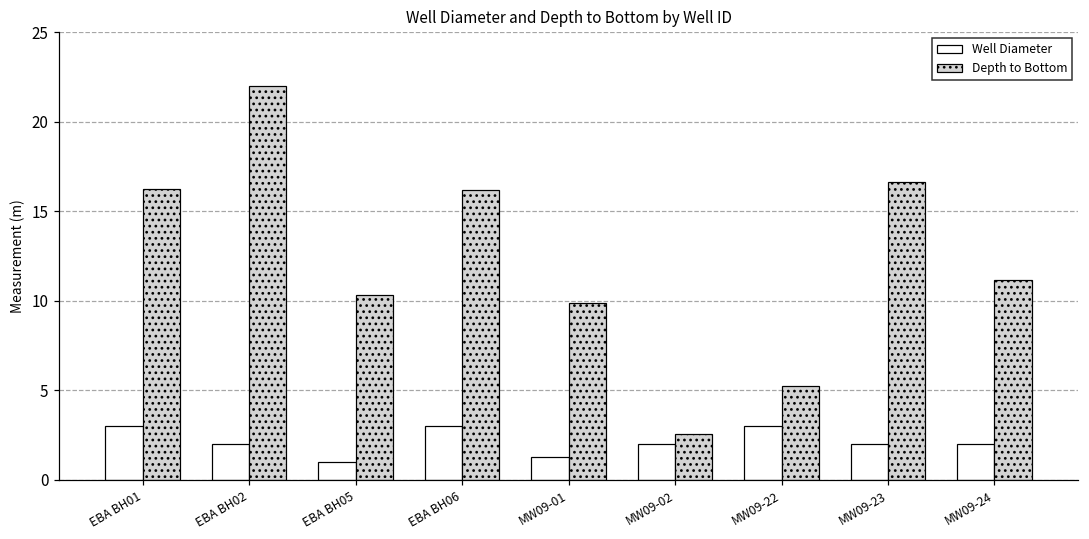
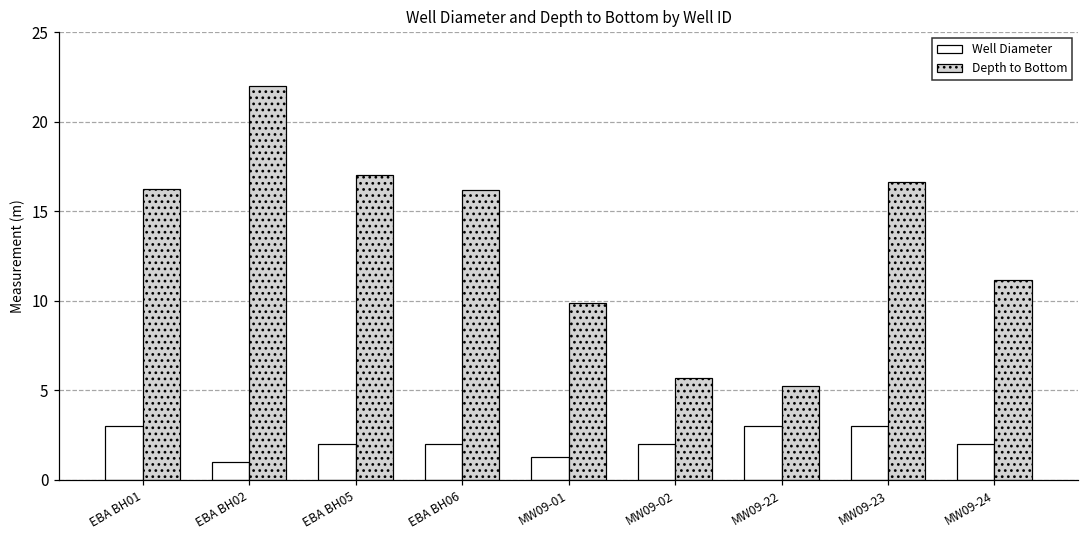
Well Diameter, EBA BH02: 2 -> 1
Well Diameter, EBA BH05: 1 -> 2
Depth to Bottom, EBA BH05: 10.3 -> 17.0
Well Diameter, EBA BH06: 3 -> 2
Depth to Bottom, MW09-02: 2.6 -> 5.7
Well Diameter, MW09-23: 2 -> 3
